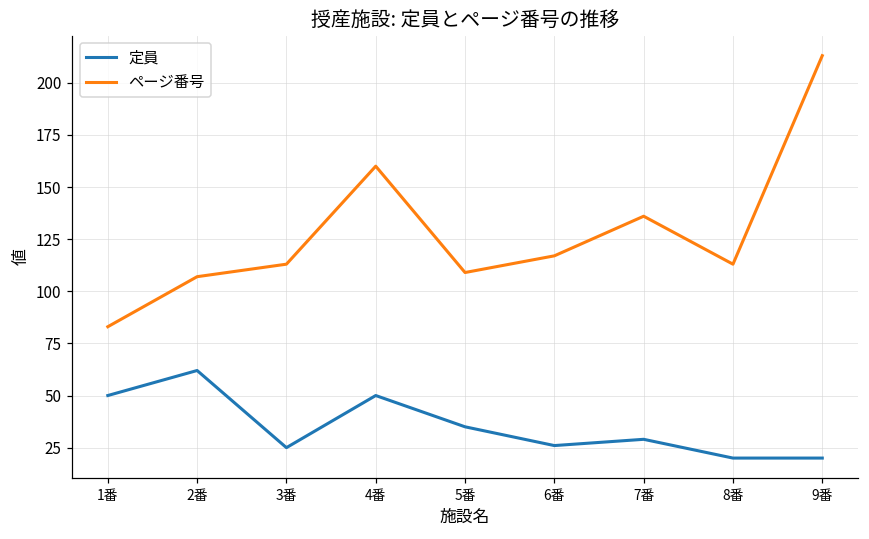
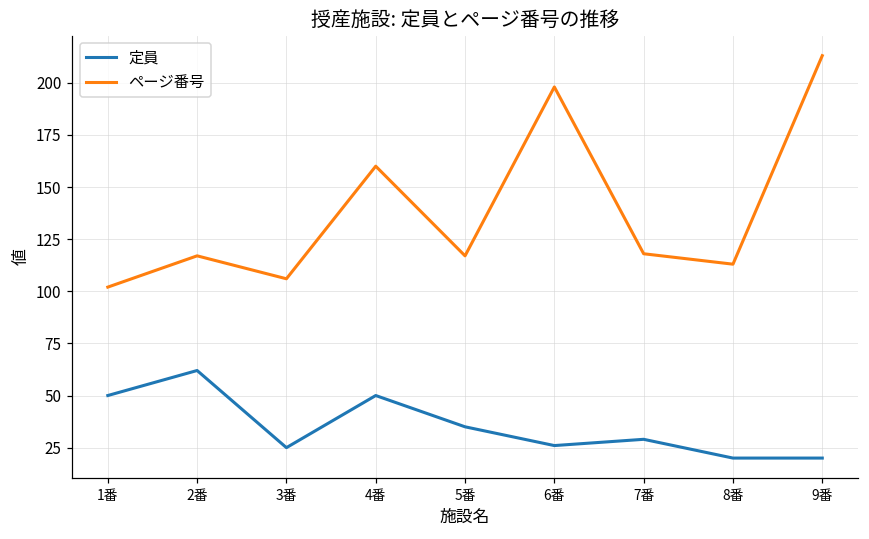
ページ番号, 1番: 83 -> 102
ページ番号, 2番: 107 -> 117
ページ番号, 3番: 113 -> 106
ページ番号, 5番: 109 -> 117
ページ番号, 6番: 117 -> 198
ページ番号, 7番: 136 -> 118
